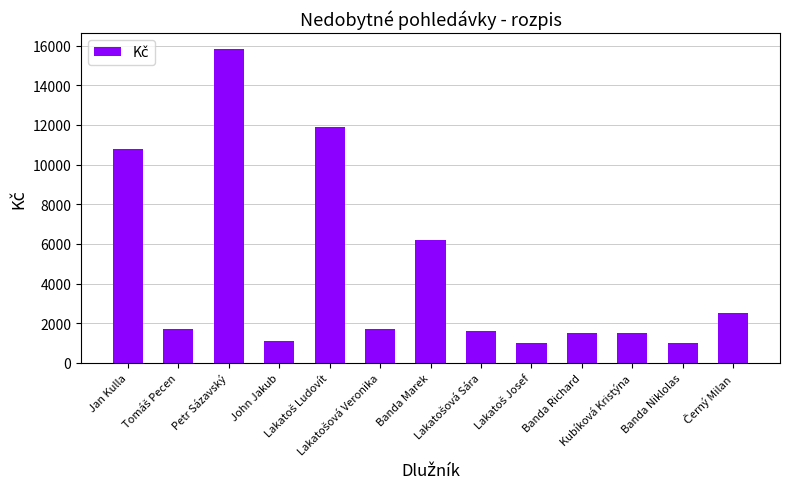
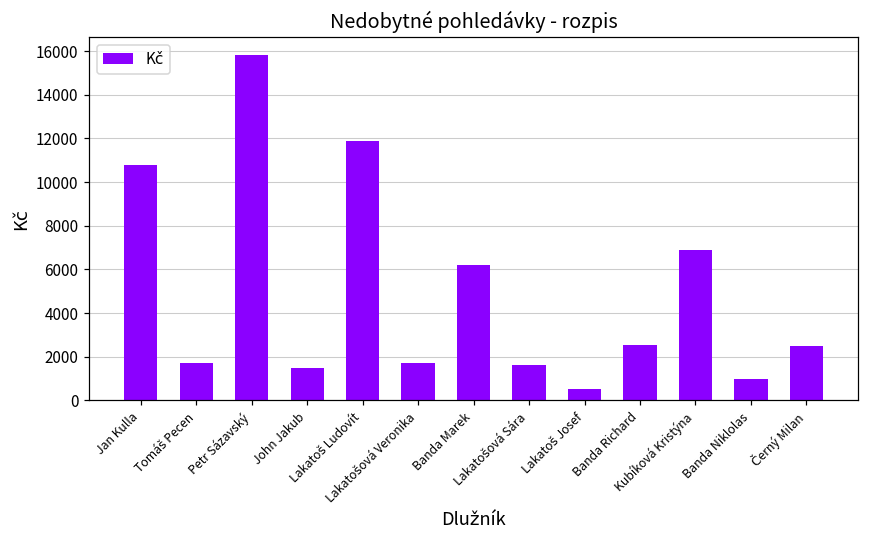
John Jakub: 1100 -> 1500
Lakatoš Josef: 1000 -> 500
Banda Richard: 1500 -> 2500
Kubíková Kristýna: 1500 -> 6900
